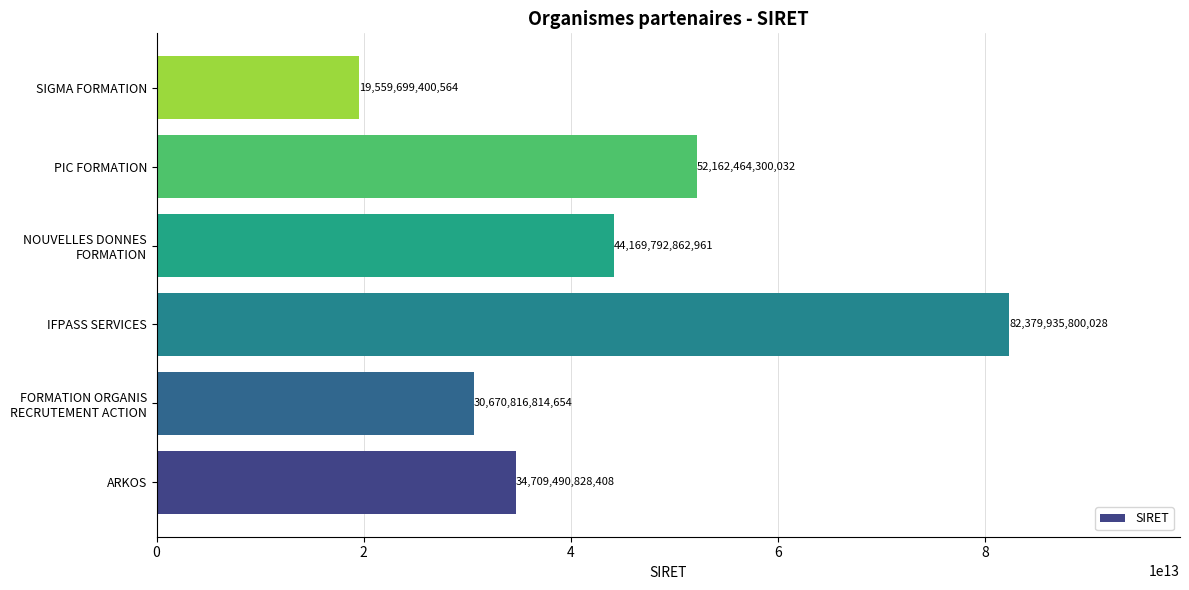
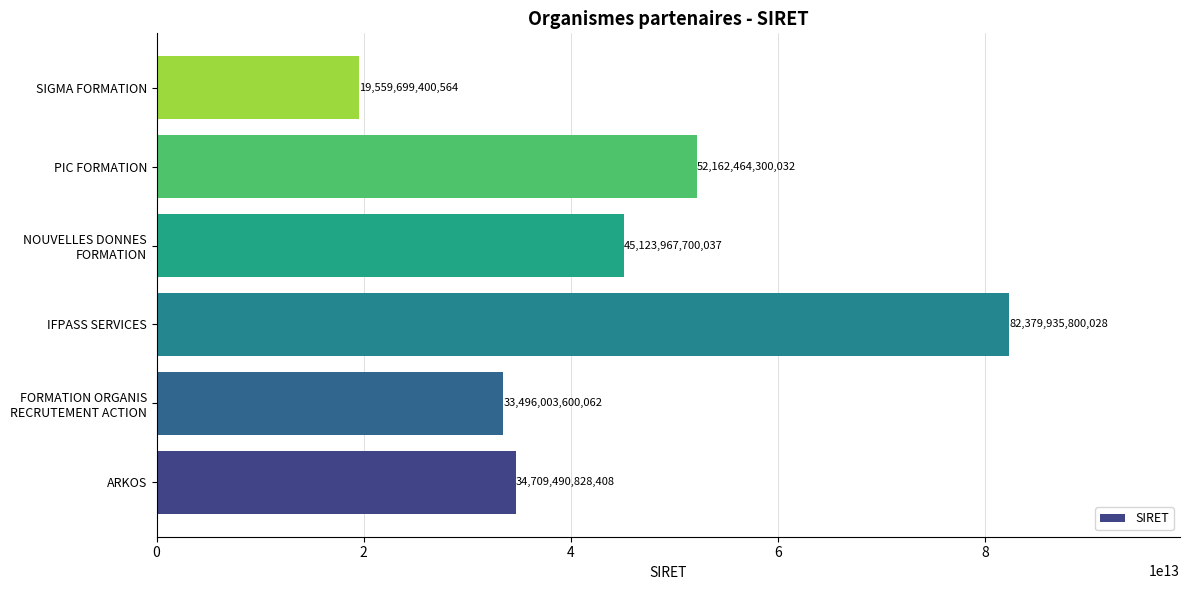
NOUVELLES DONNES FORMATION: 44,169,792,862,961 -> 45,123,967,700,037
FORMATION ORGANIS RECRUTEMENT ACTION: 30,670,816,814,654 -> 33,496,003,600,062
